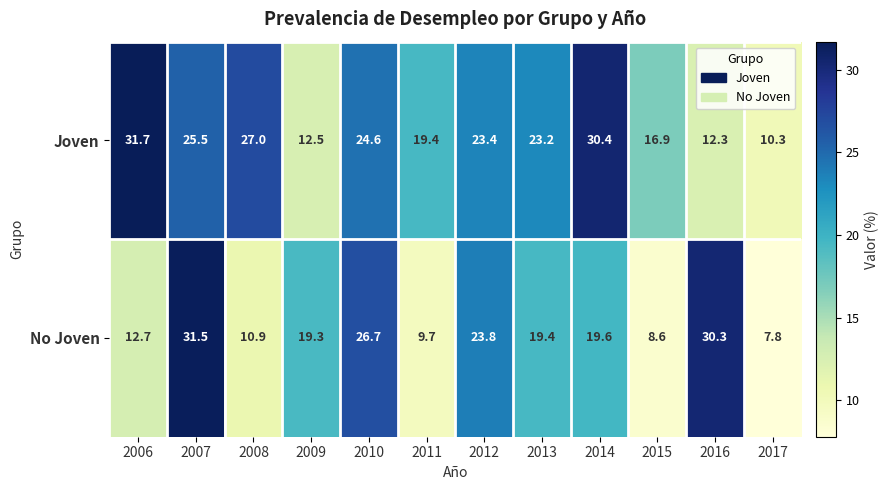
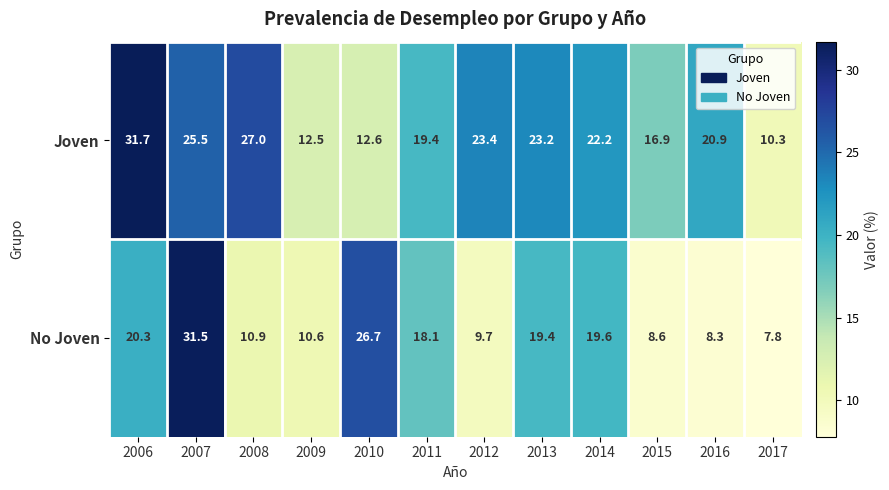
Joven, 2010: 24.6 -> 12.6
Joven, 2014: 30.4 -> 22.2
Joven, 2016: 12.3 -> 20.9
No Joven, 2006: 12.7 -> 20.3
No Joven, 2009: 19.3 -> 10.6
No Joven, 2011: 9.7 -> 18.1
No Joven, 2012: 23.8 -> 9.7
No Joven, 2016: 30.3 -> 8.3
